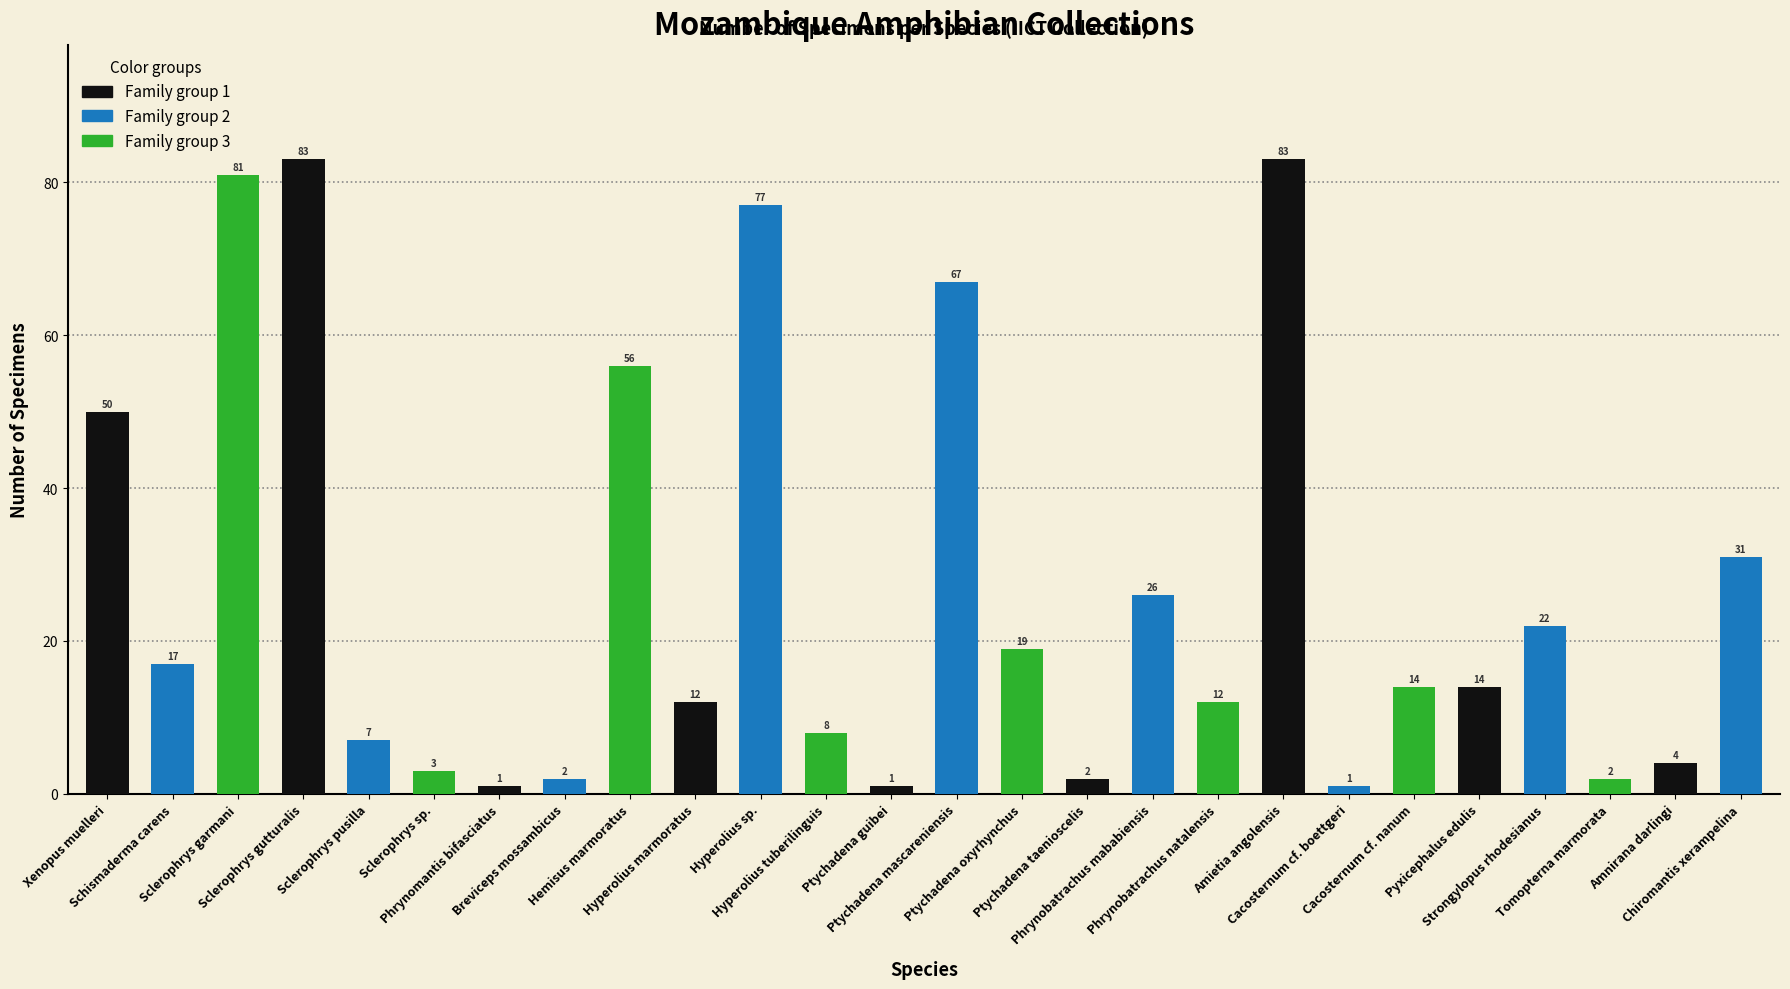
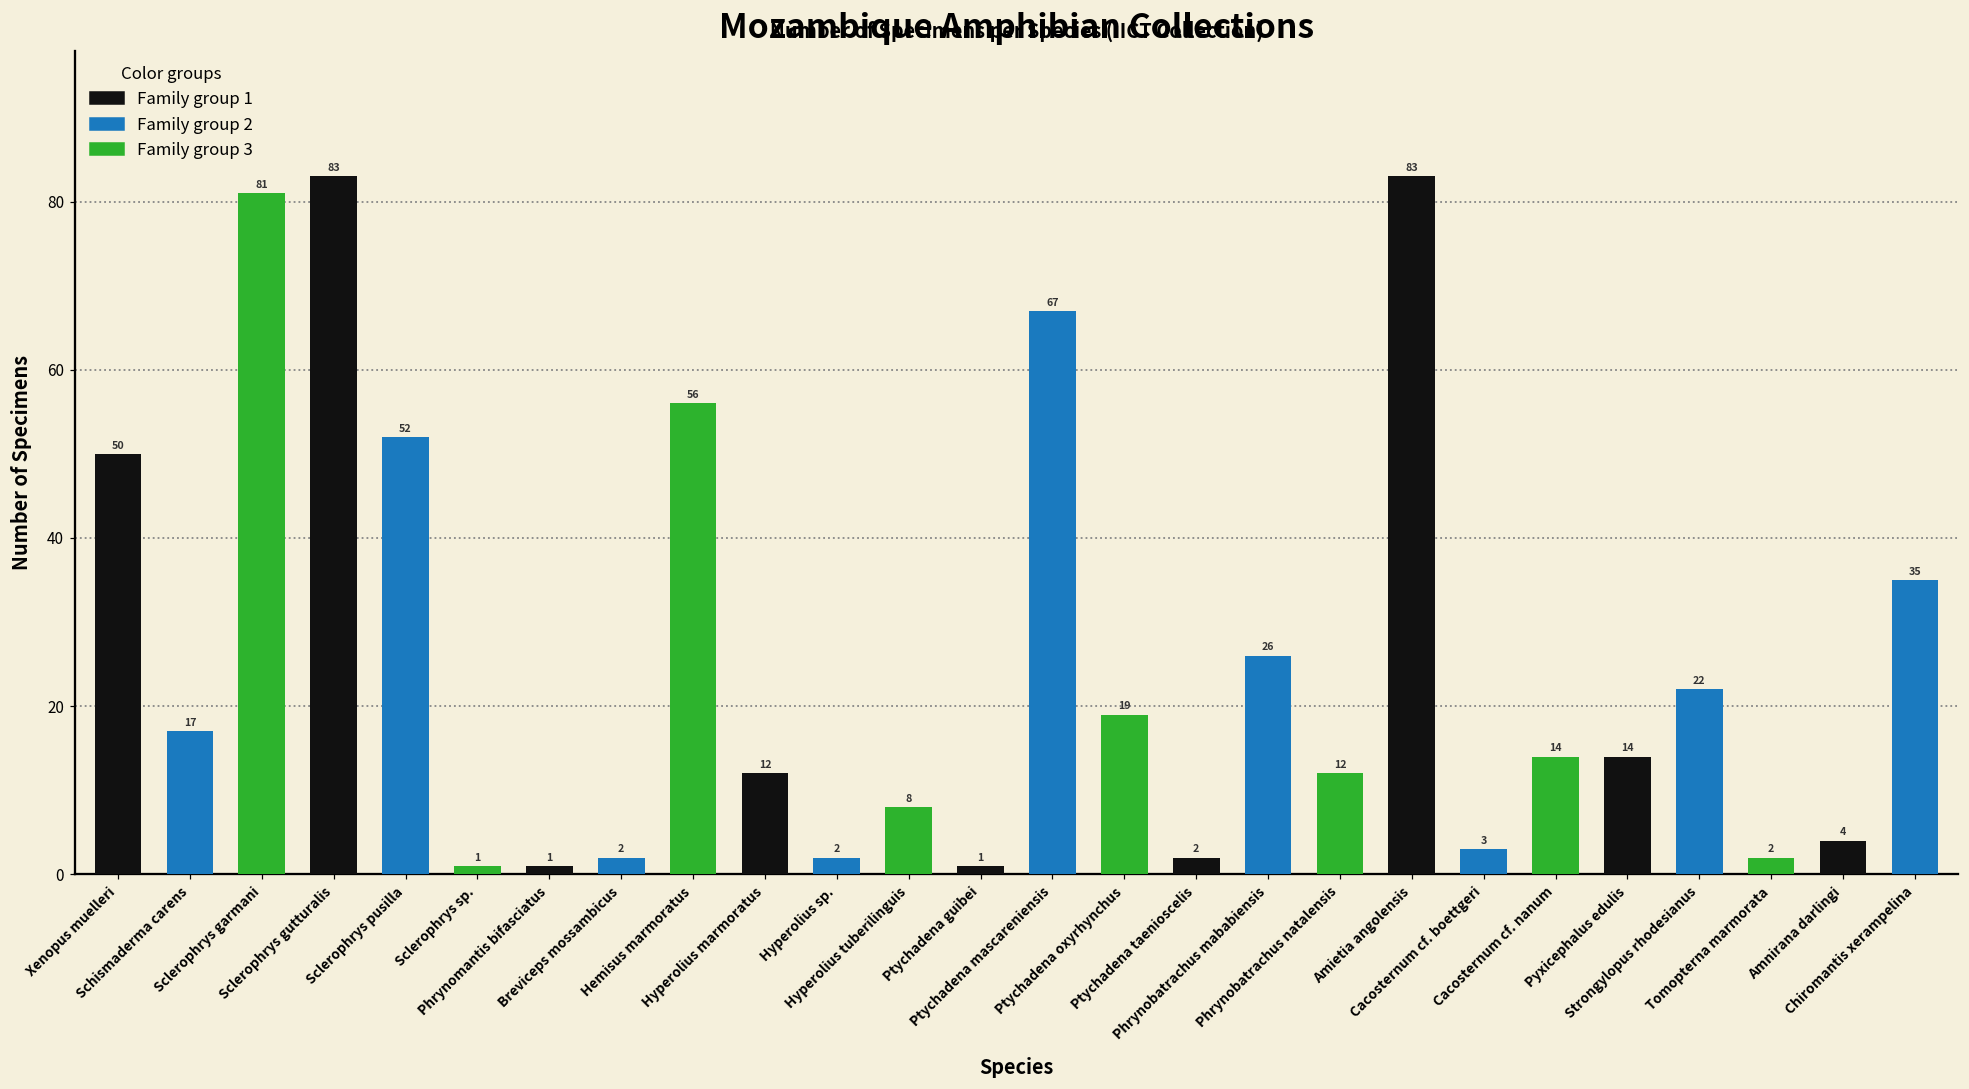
Sclerophrys pusilla: 7 -> 52
Sclerophrys sp.: 3 -> 1
Hyperolius sp.: 77 -> 2
Cacosternum cf. boettgeri: 1 -> 3
Chiromantis xerampelina: 31 -> 35
